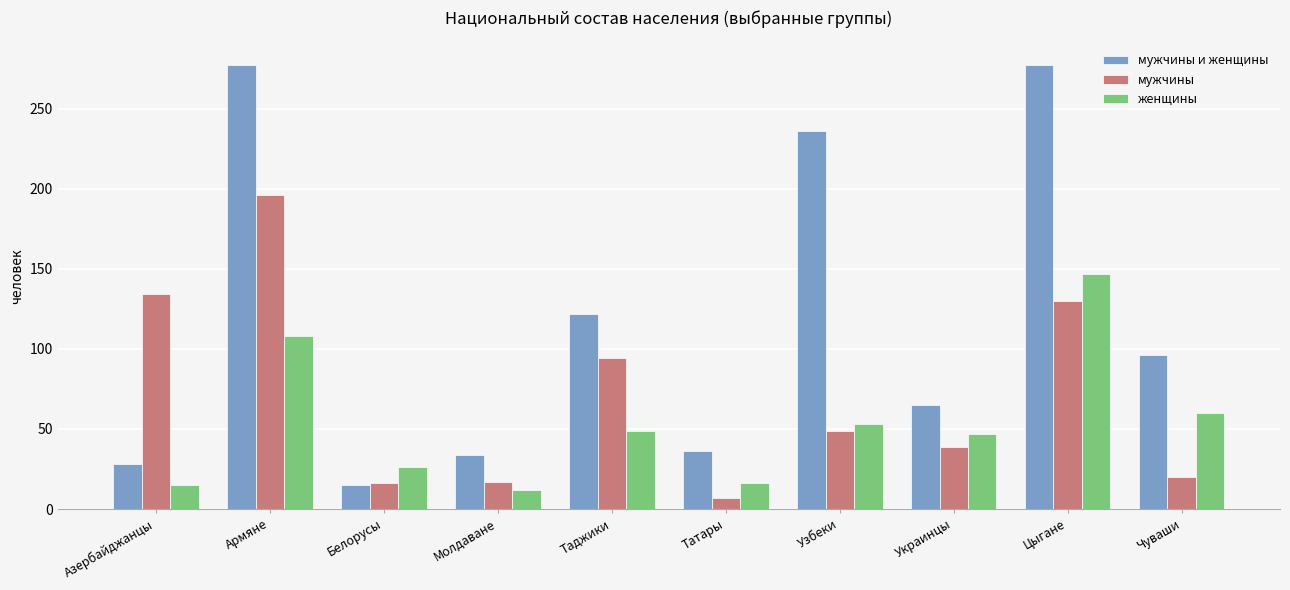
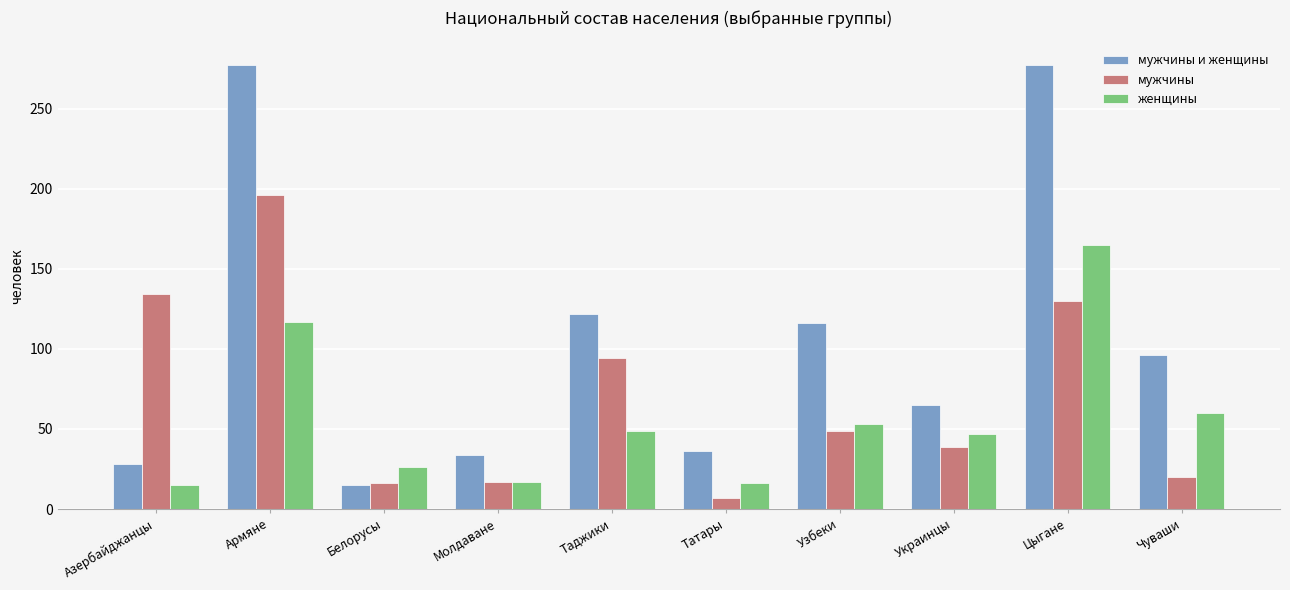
женщины, Армяне: 108 -> 117
женщины, Молдаване: 12 -> 17
мужчины и женщины, Узбеки: 236 -> 116
женщины, Цыгане: 147 -> 165
